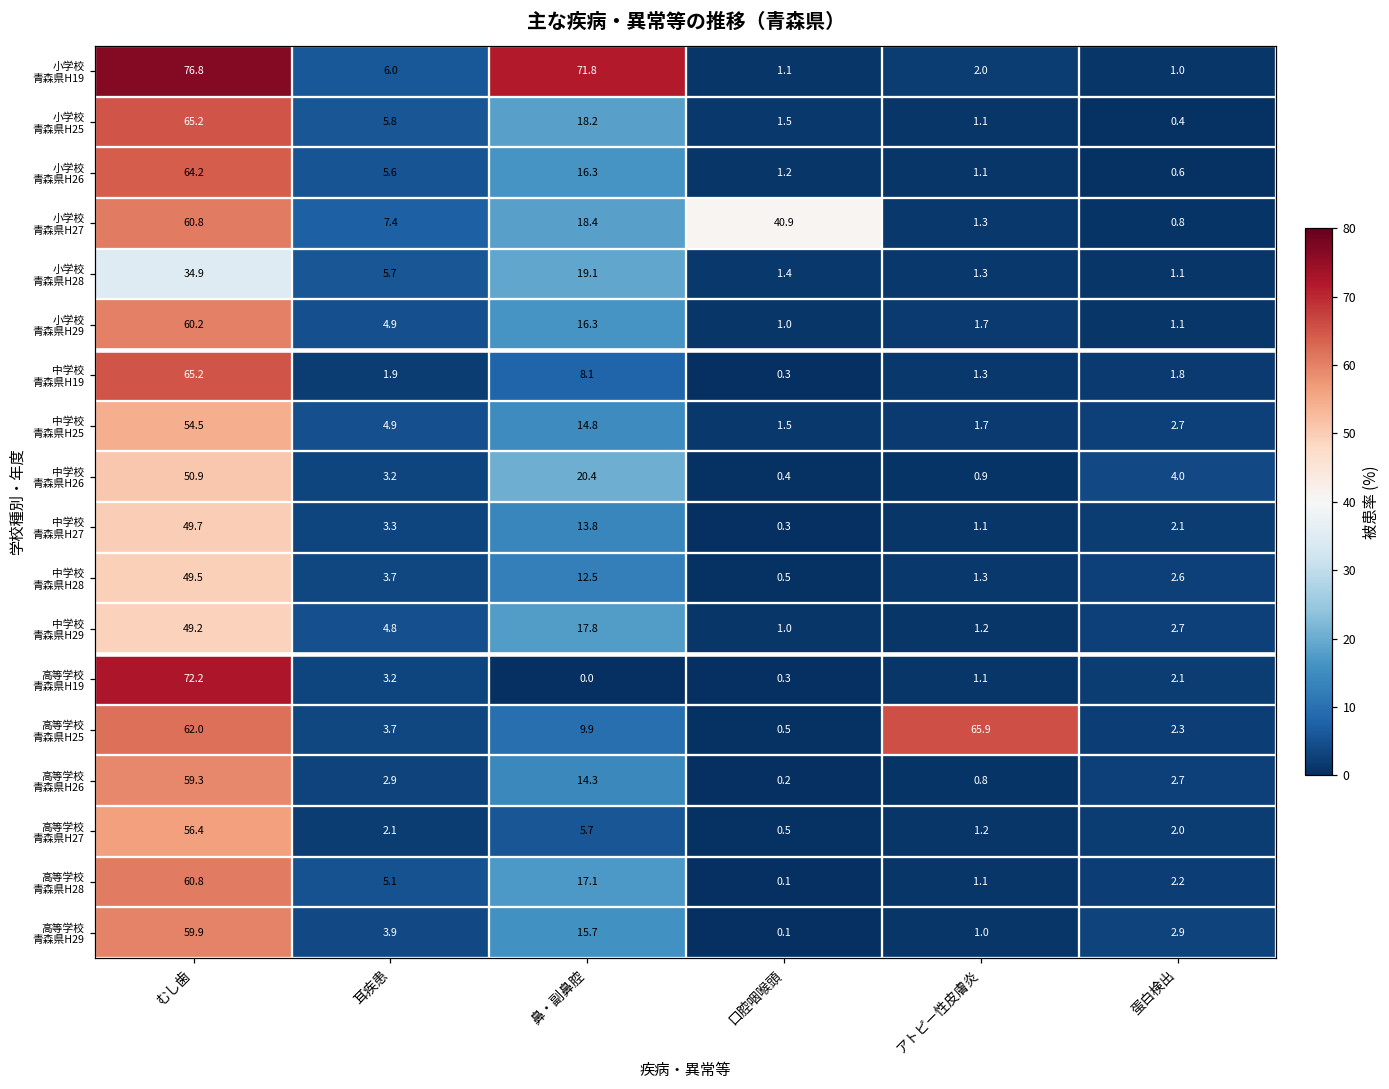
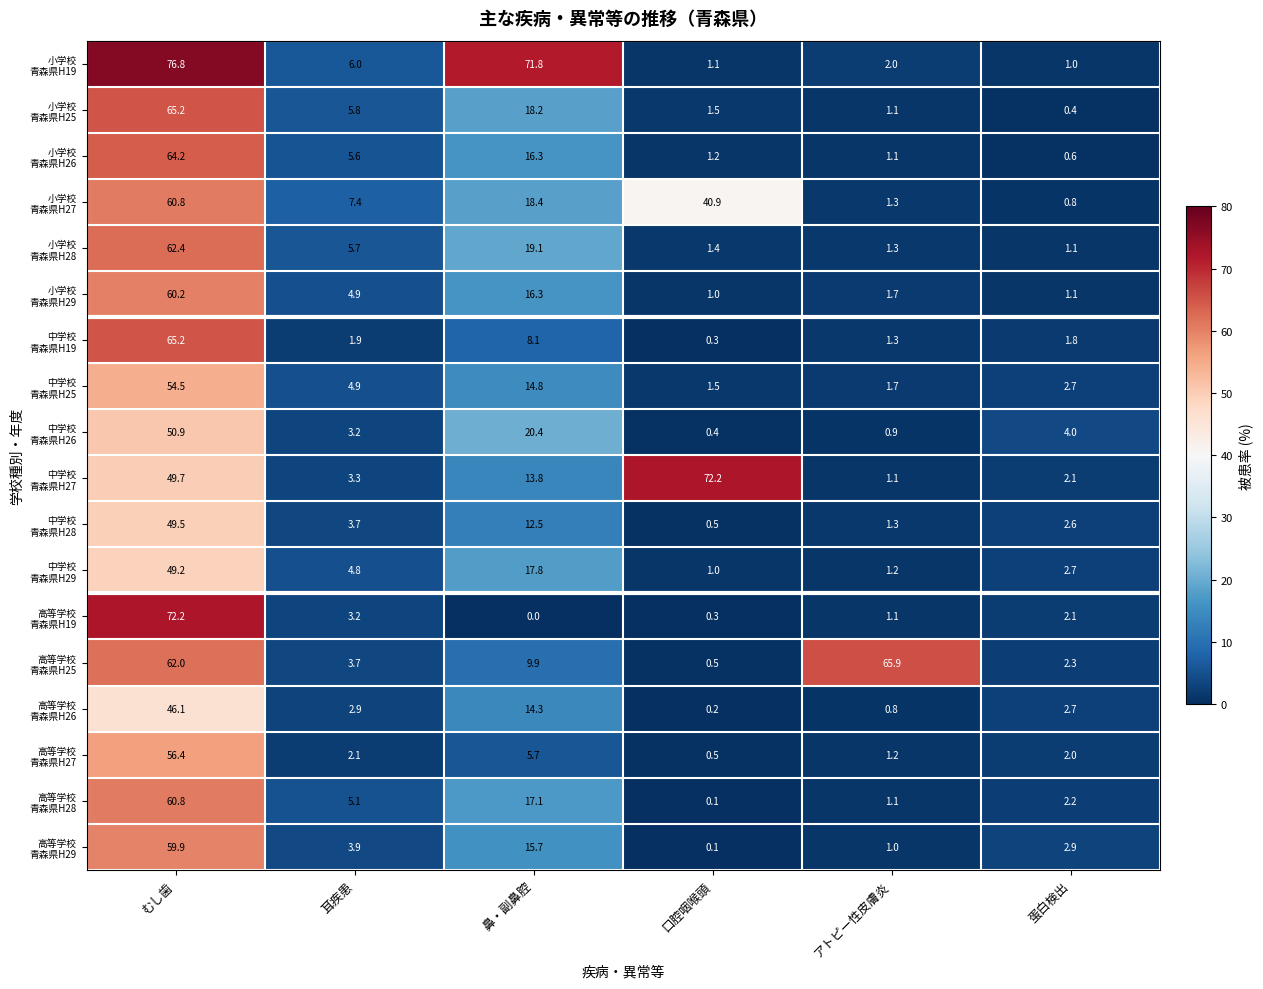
小学校 青森県H28, むし歯: 34.9 -> 62.4
中学校 青森県H27, 口腔咽喉頭: 0.3 -> 72.2
高等学校 青森県H26, むし歯: 59.3 -> 46.1
